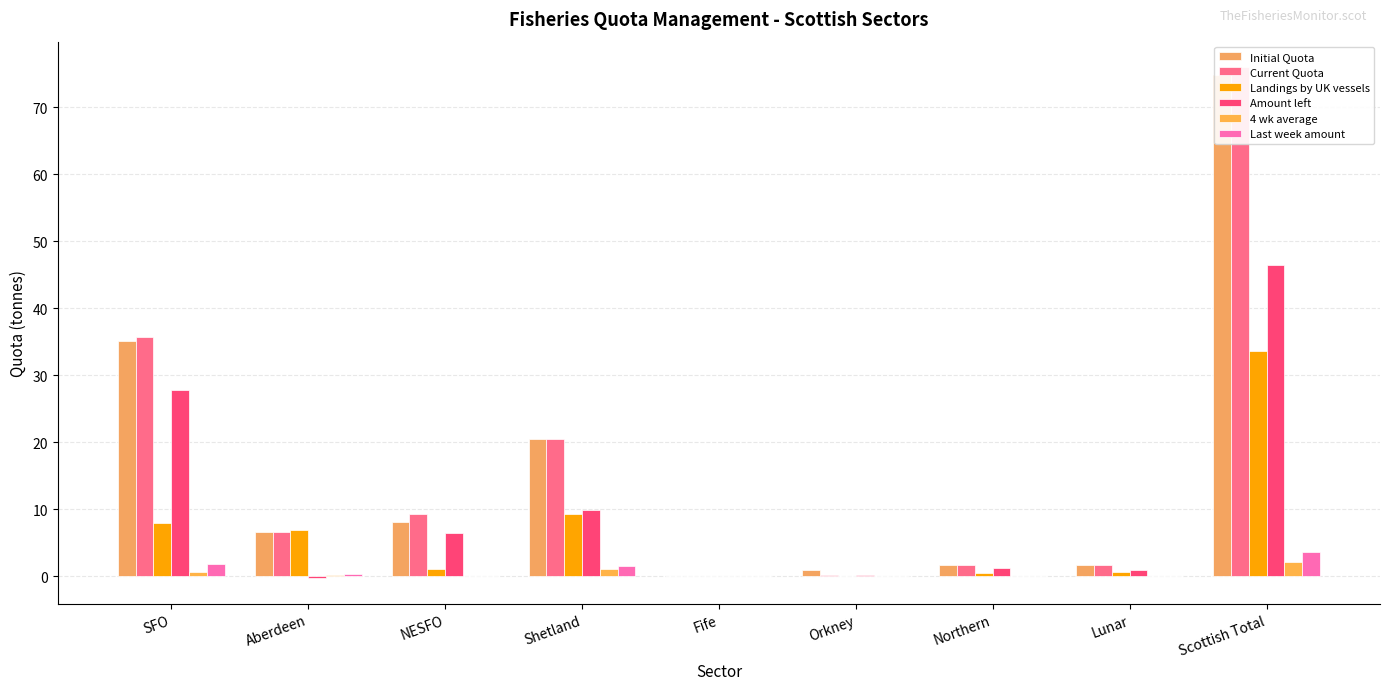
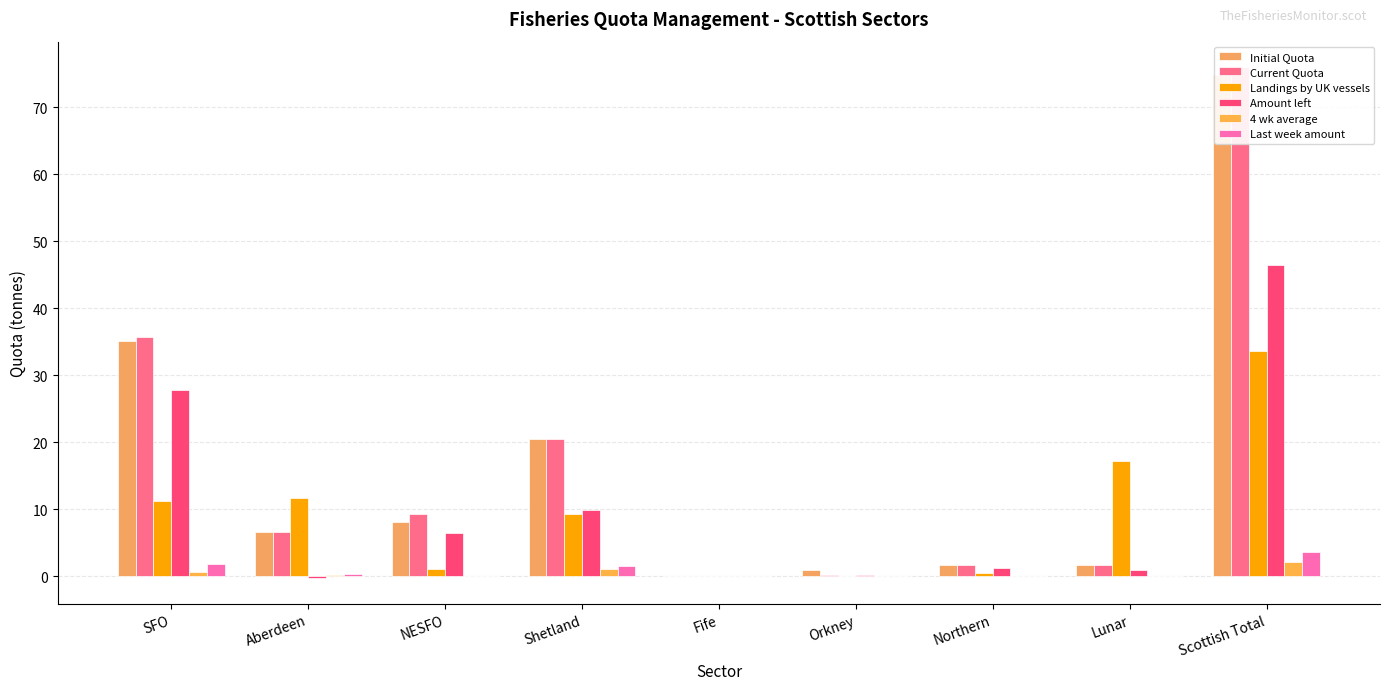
Landings by UK vessels, SFO: 8 -> 11
Landings by UK vessels, Aberdeen: 7 -> 12
Landings by UK vessels, Lunar: 1 -> 17
